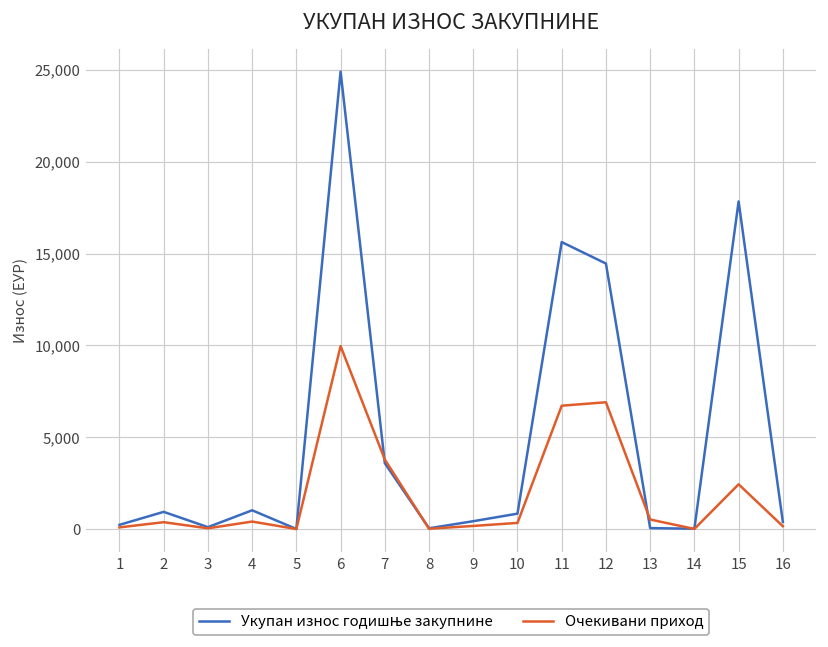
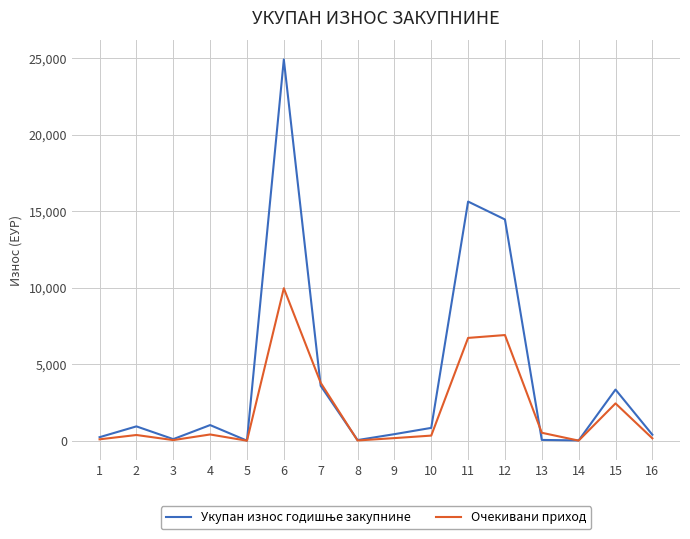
Укупан износ годишње закупнине, 15: 17,800 -> 3,300
